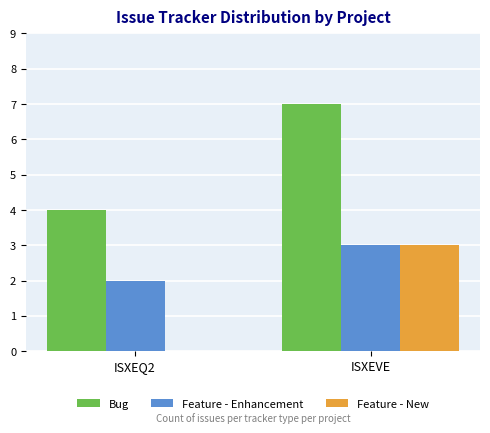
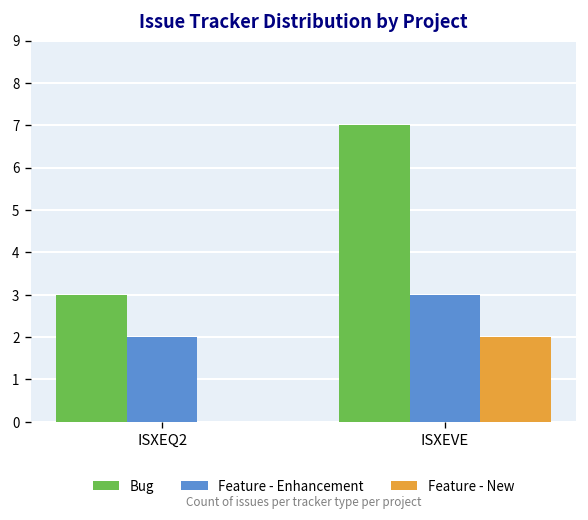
Bug, ISXEQ2: 4 -> 3
Feature - New, ISXEVE: 3 -> 2
